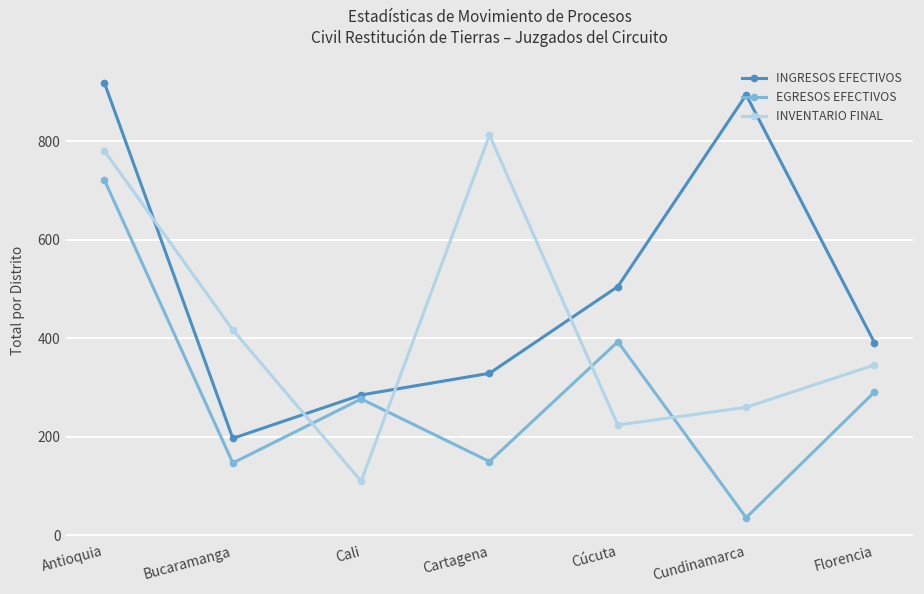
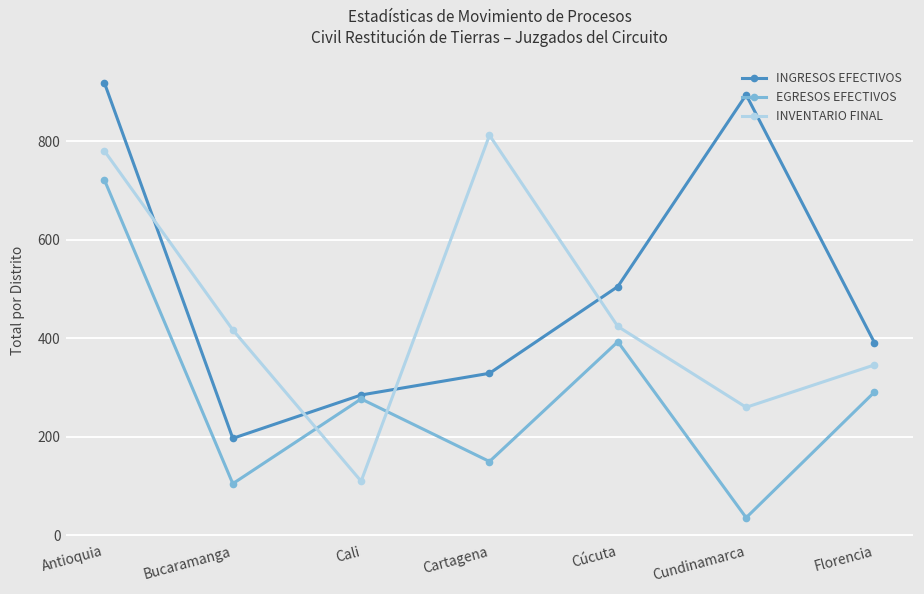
EGRESOS EFECTIVOS, Bucaramanga: 150 -> 110
INVENTARIO FINAL, Cúcuta: 220 -> 420
